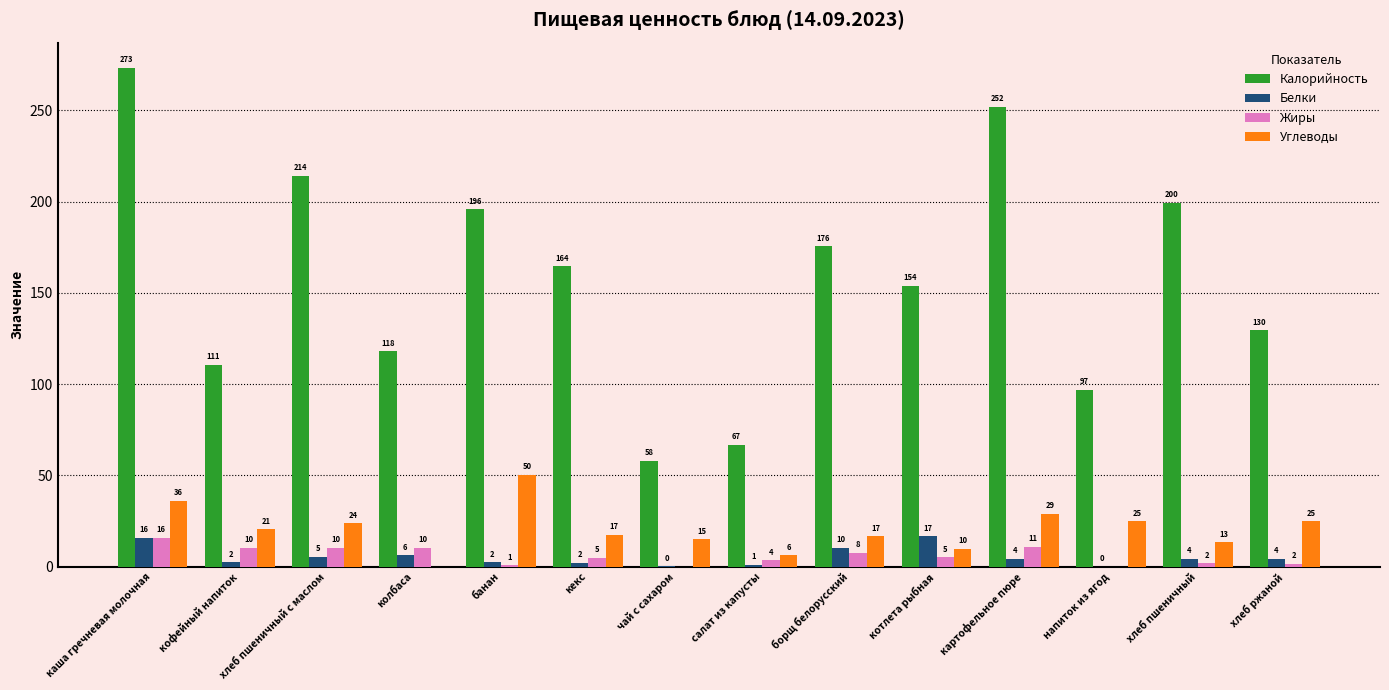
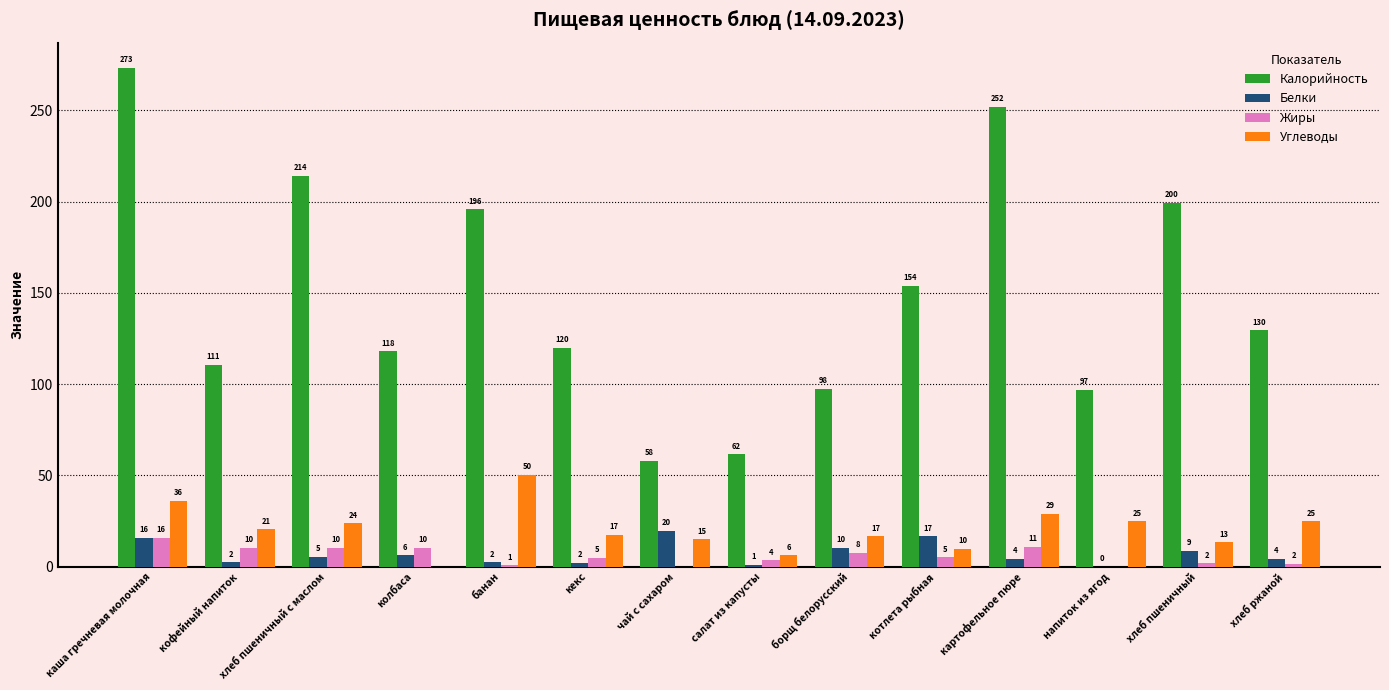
Калорийность, кекс: 164 -> 120
Белки, чай с сахаром: 0 -> 20
Калорийность, салат из капусты: 67 -> 62
Калорийность, борщ белорусский: 176 -> 98
Белки, хлеб пшеничный: 4 -> 9
